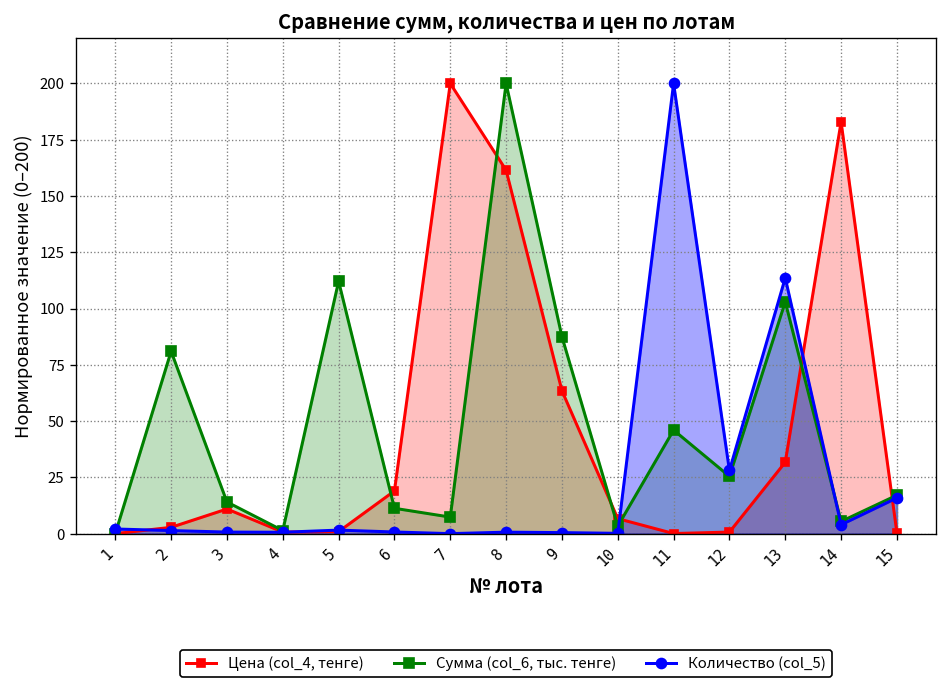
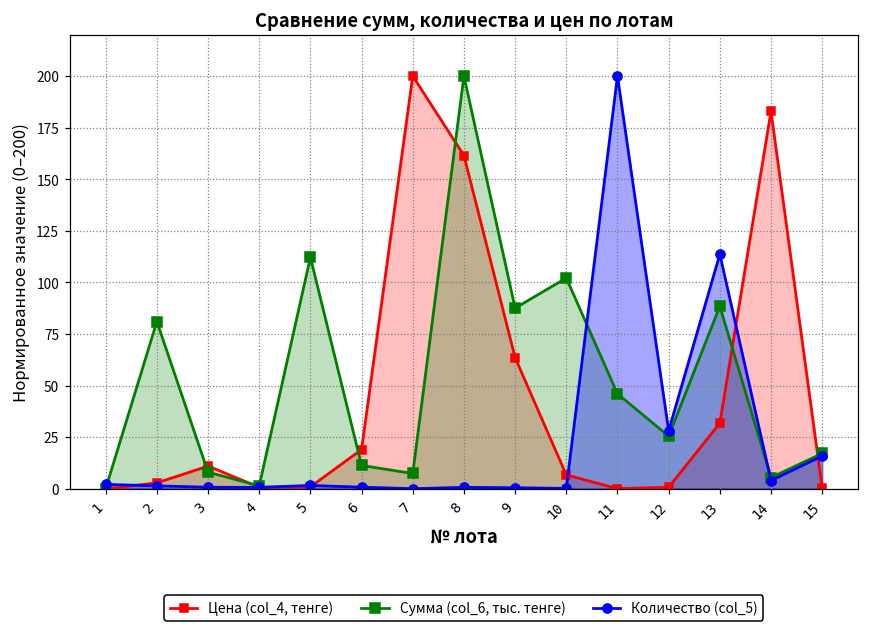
Сумма (col_6, тыс. тенге), 3: 14 -> 8
Сумма (col_6, тыс. тенге), 10: 3 -> 102
Сумма (col_6, тыс. тенге), 13: 103 -> 88
